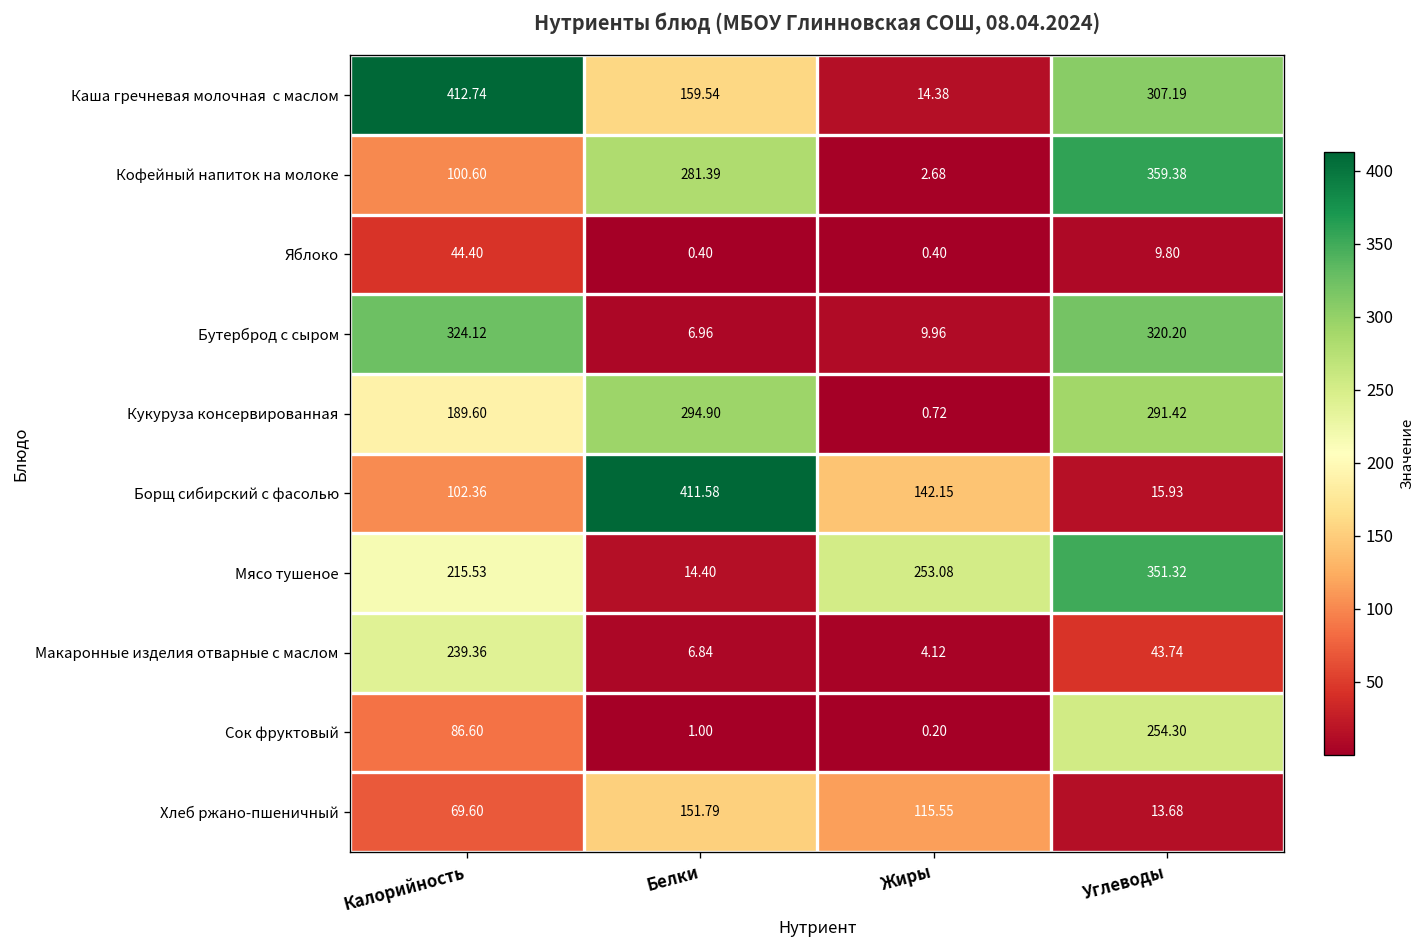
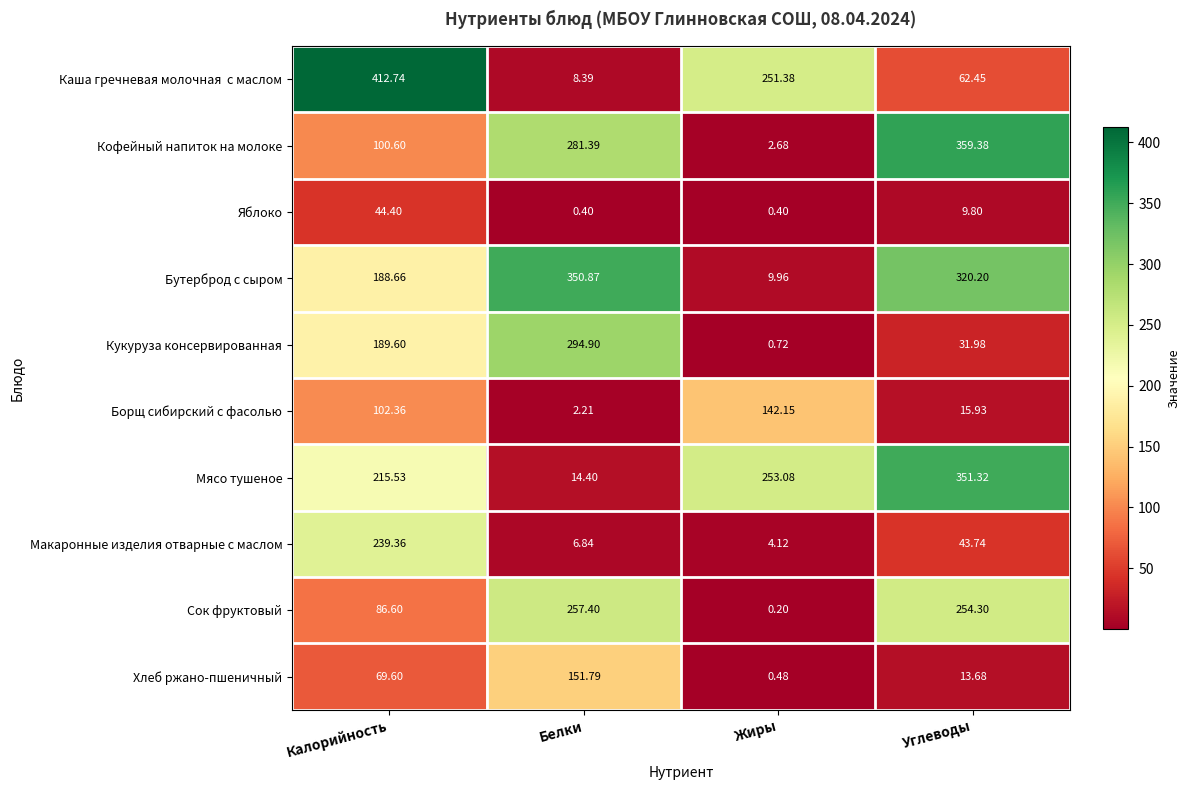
Каша гречневая молочная с маслом, Белки: 159.54 -> 8.39
Каша гречневая молочная с маслом, Жиры: 14.38 -> 251.38
Каша гречневая молочная с маслом, Углеводы: 307.19 -> 62.45
Бутерброд с сыром, Калорийность: 324.12 -> 188.66
Бутерброд с сыром, Белки: 6.96 -> 350.87
Кукуруза консервированная, Углеводы: 291.42 -> 31.98
Борщ сибирский с фасолью, Белки: 411.58 -> 2.21
Сок фруктовый, Белки: 1.00 -> 257.40
Хлеб ржано-пшеничный, Жиры: 115.55 -> 0.48
